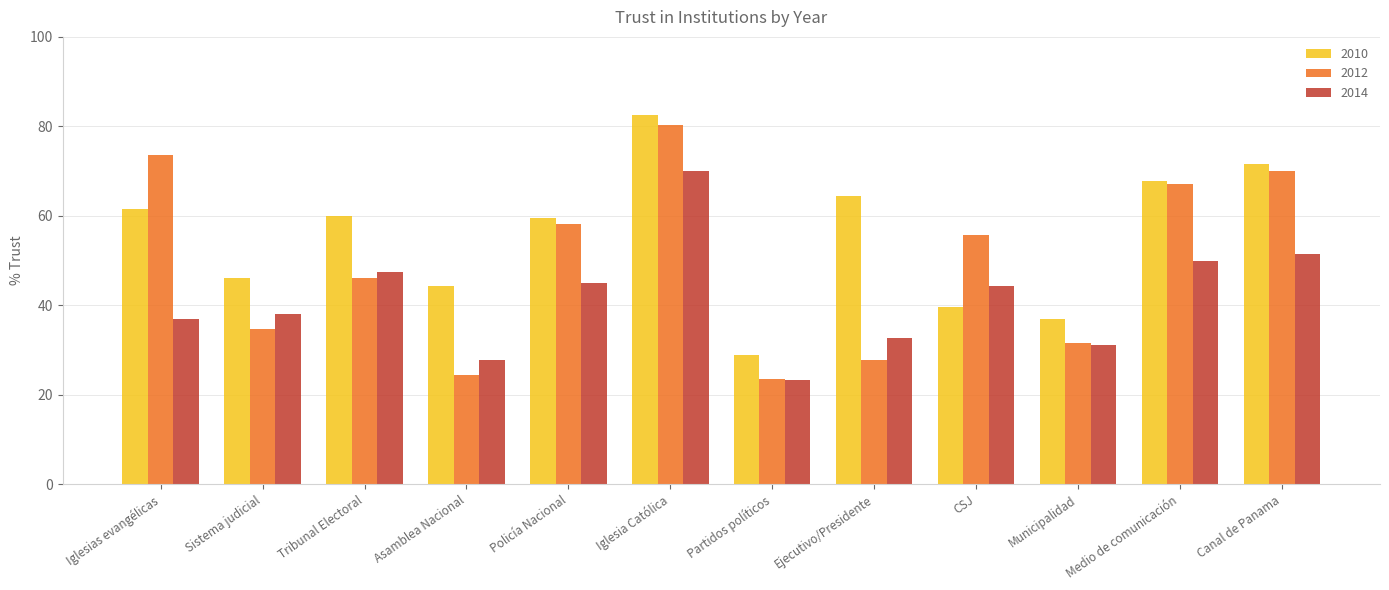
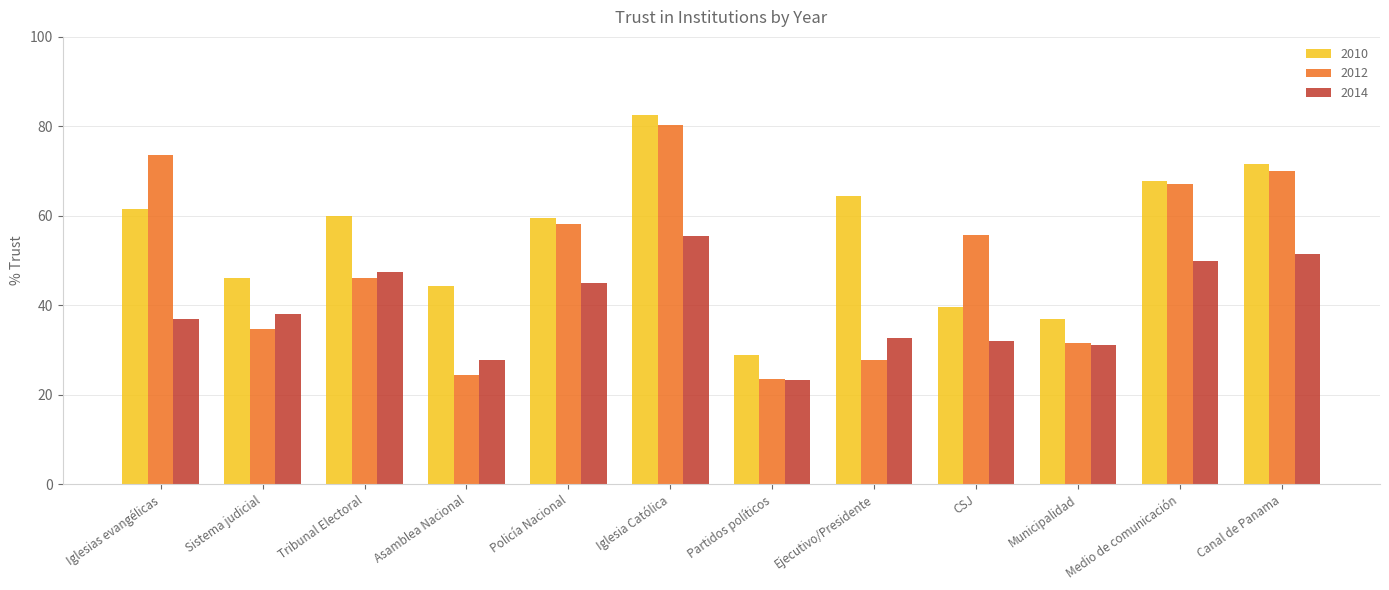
2014, Iglesia Católica: 70 -> 55
2014, CSJ: 44 -> 32
